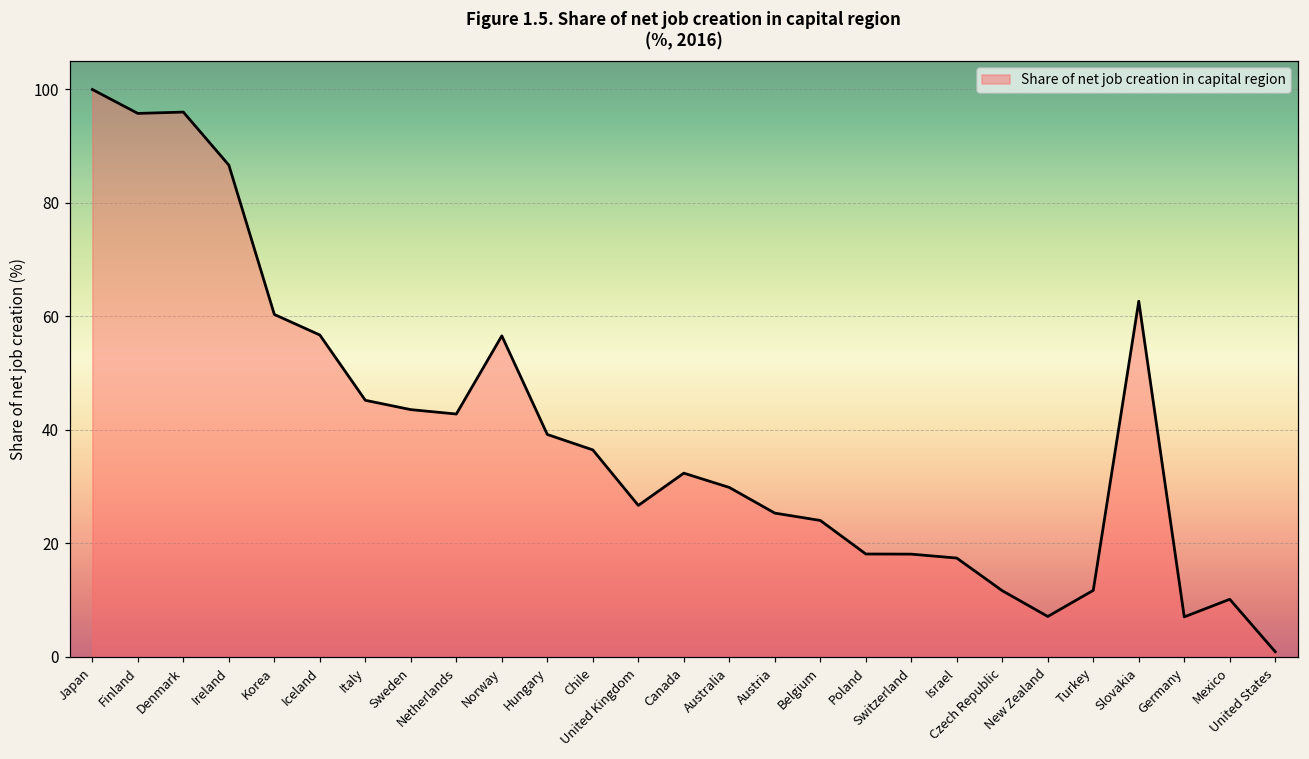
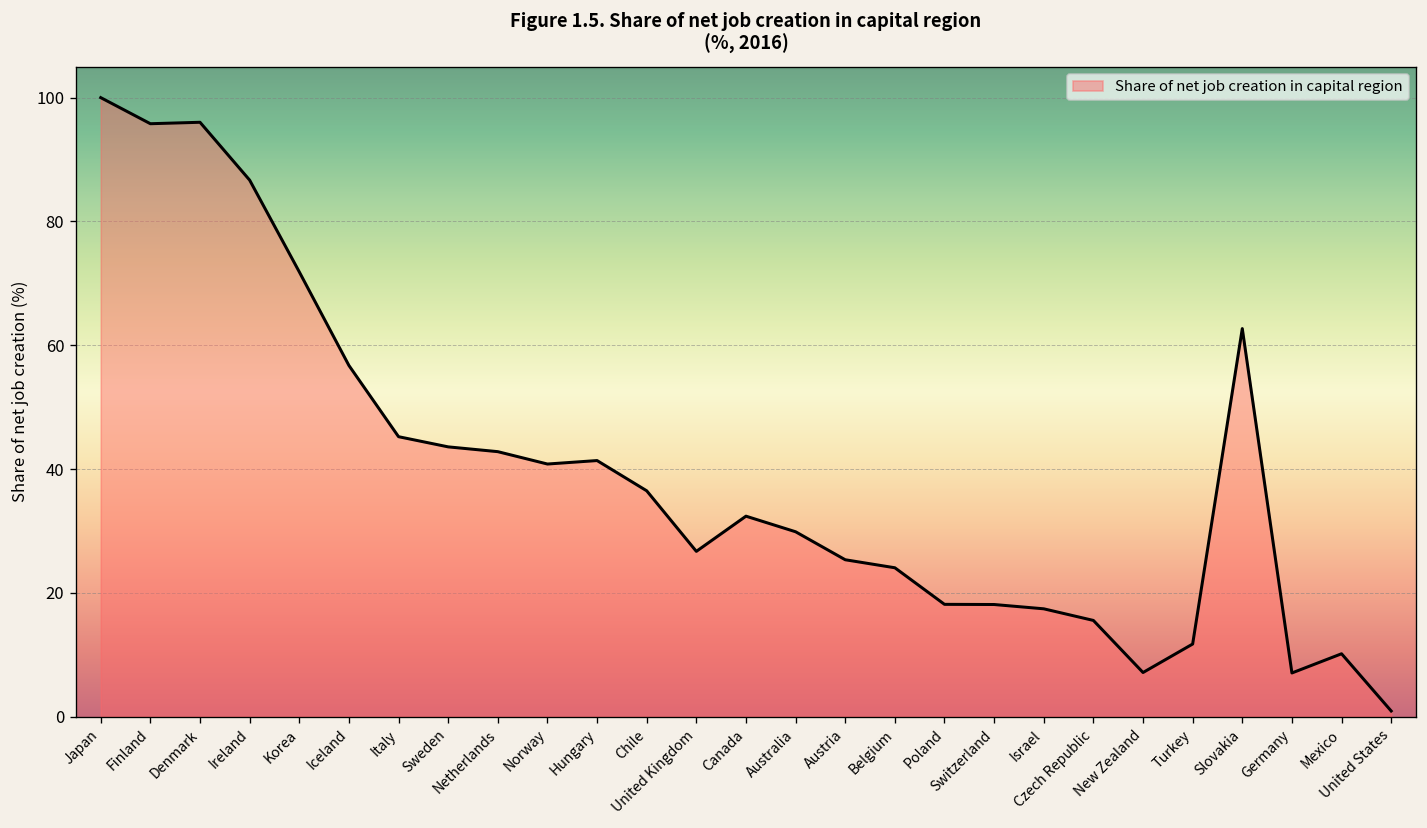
Korea: 60 -> 72
Norway: 57 -> 41
Hungary: 39 -> 41
Czech Republic: 12 -> 16
